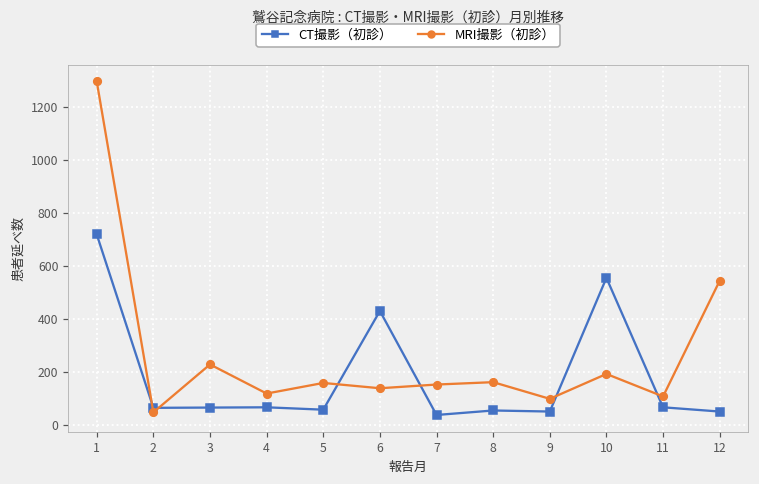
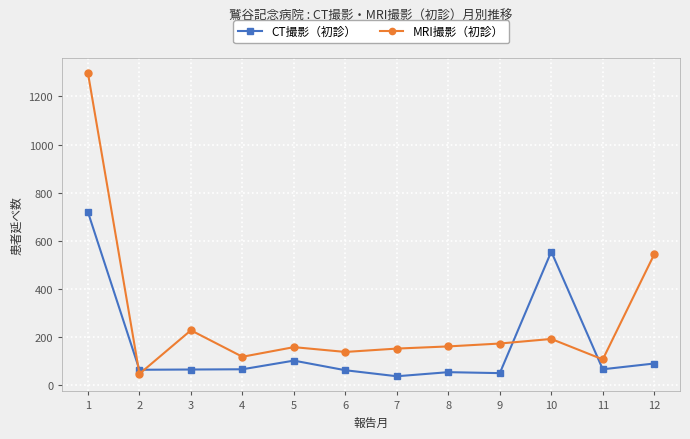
CT撮影（初診）, 5: 60 -> 100
CT撮影（初診）, 6: 430 -> 60
MRI撮影（初診）, 9: 100 -> 170
CT撮影（初診）, 12: 50 -> 90
